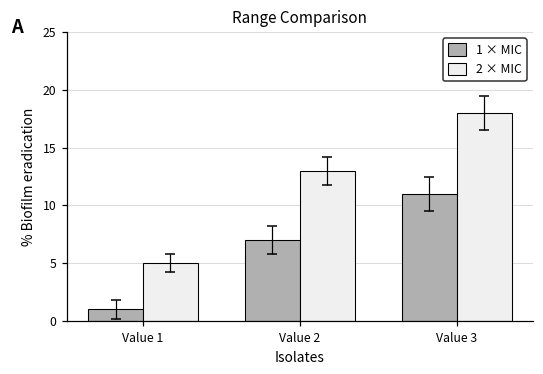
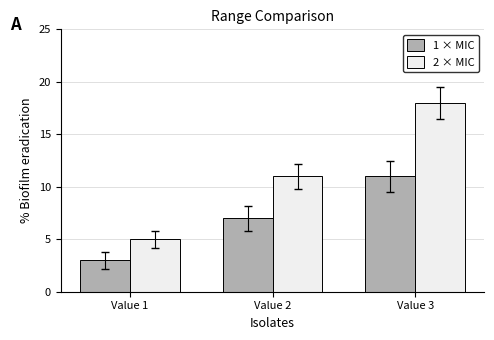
1 × MIC, Value 1: 1 -> 3
2 × MIC, Value 2: 13 -> 11
